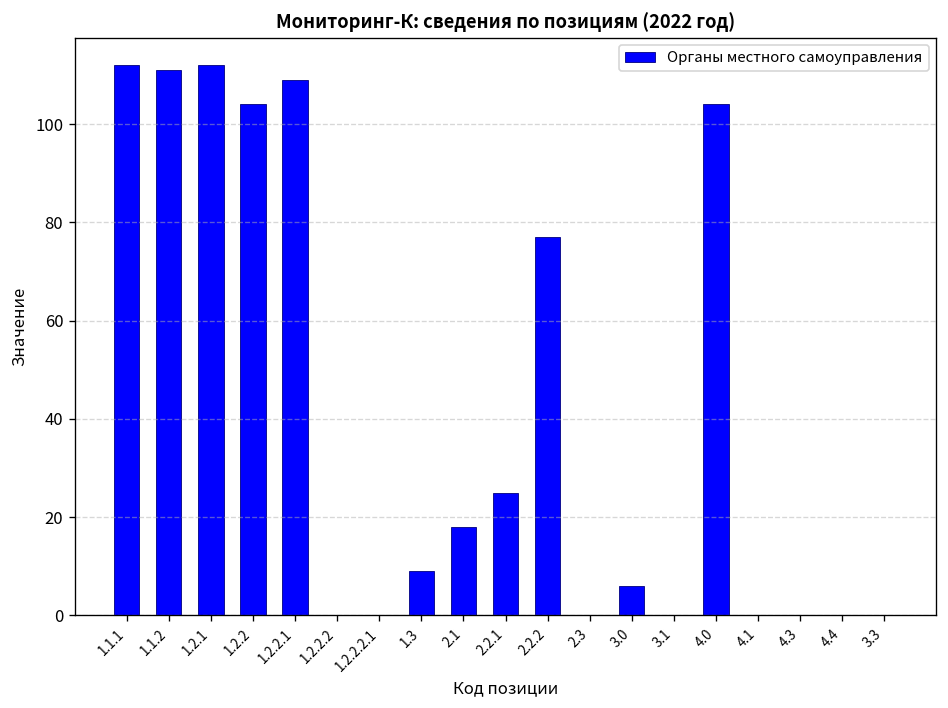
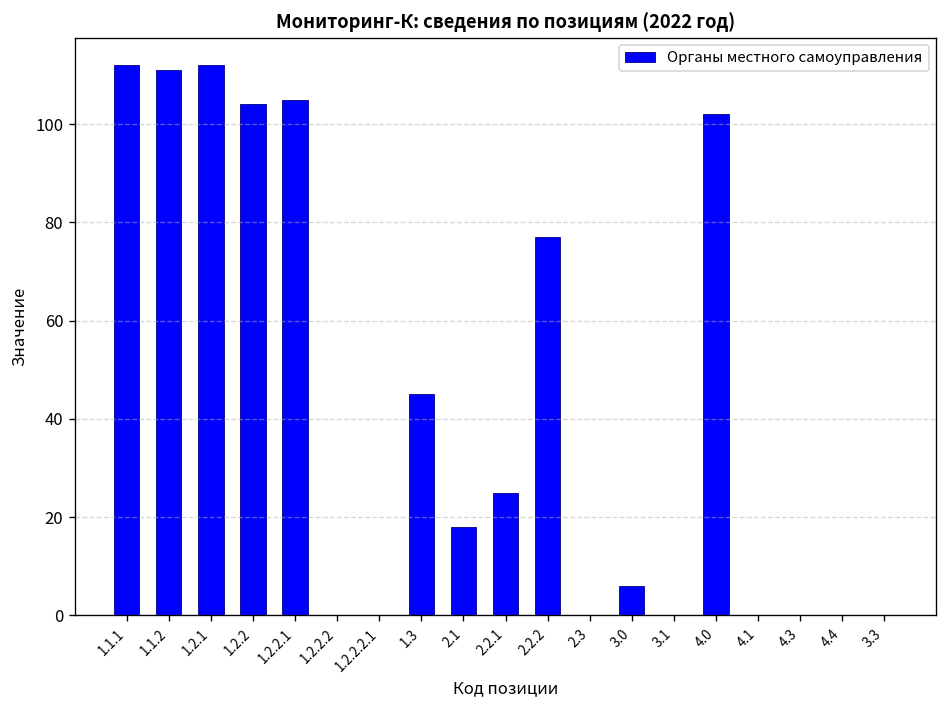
1.2.2.1: 109 -> 105
1.3: 9 -> 45
4.0: 104 -> 102
